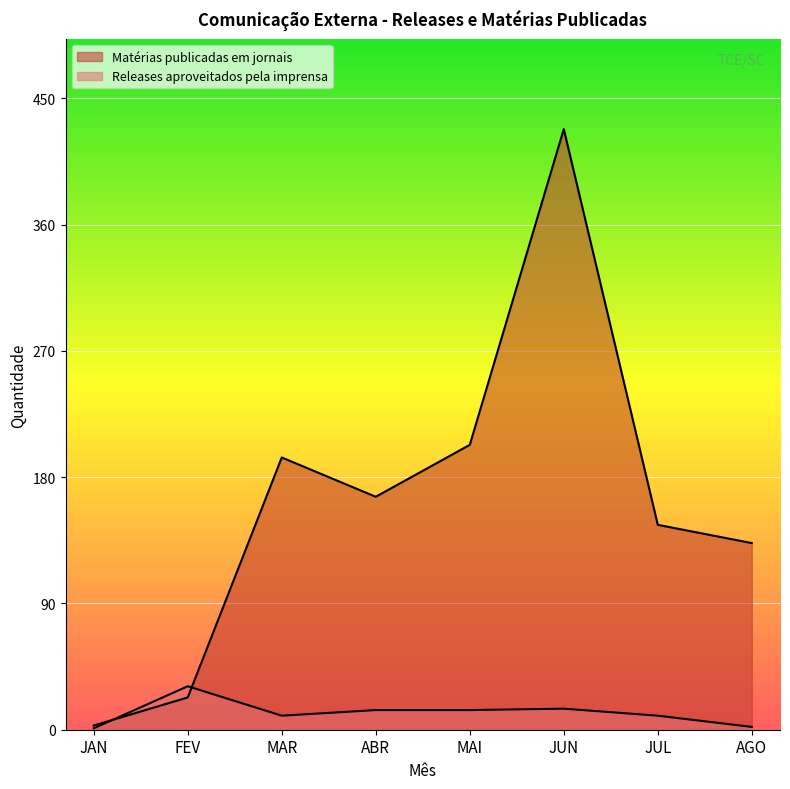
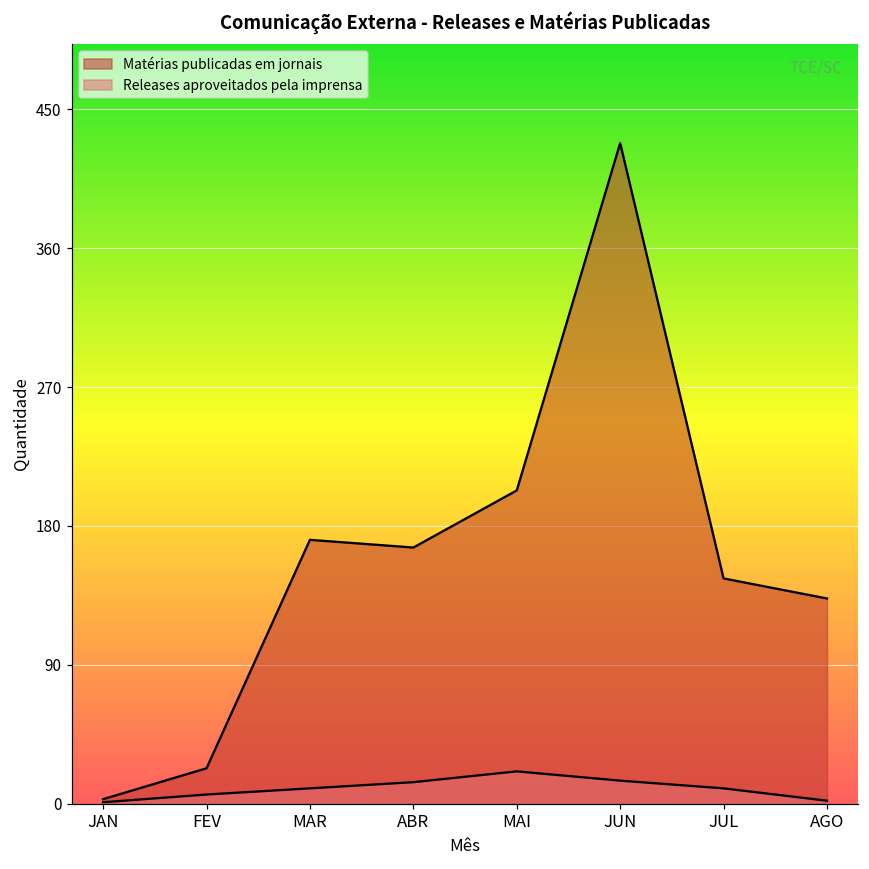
Releases aproveitados pela imprensa, FEV: 31 -> 6
Matérias publicadas em jornais, MAR: 194 -> 171
Releases aproveitados pela imprensa, MAI: 14 -> 21
